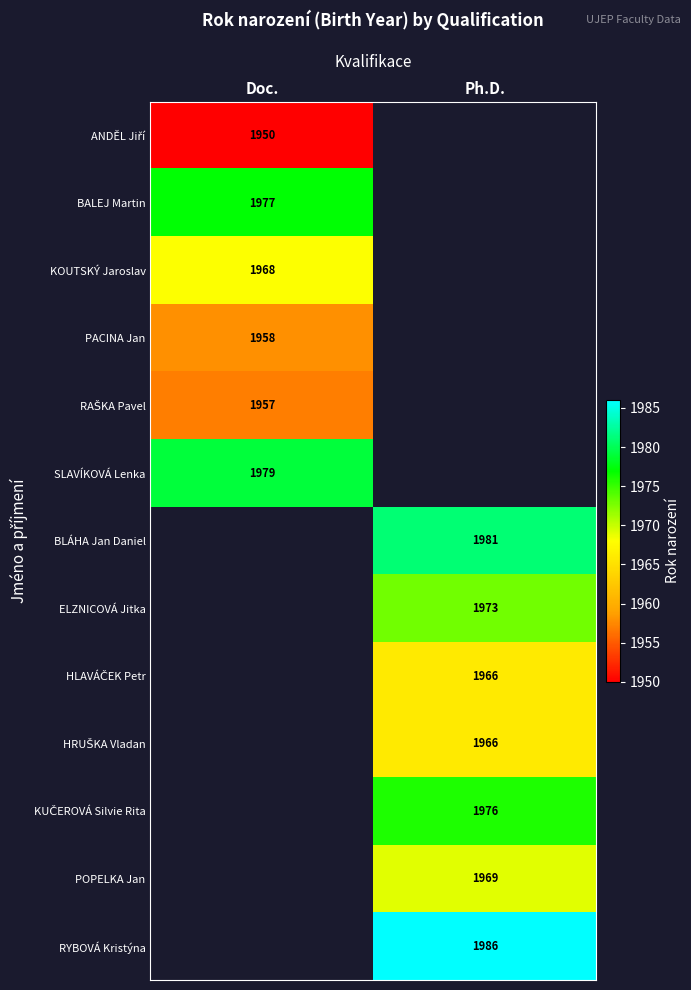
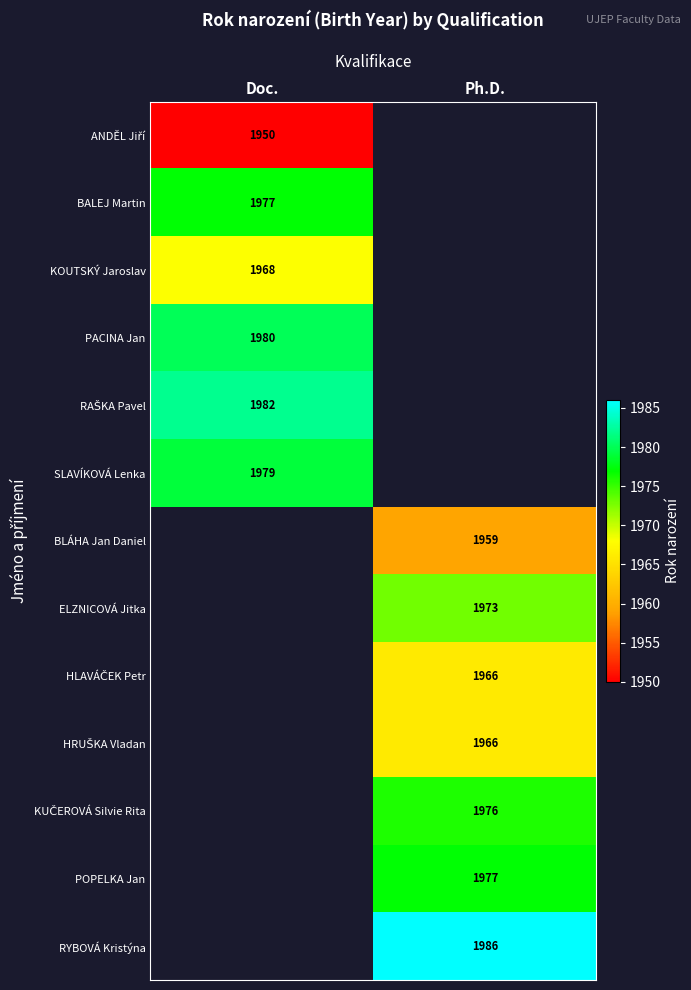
PACINA Jan, Doc.: 1958 -> 1980
RAŠKA Pavel, Doc.: 1957 -> 1982
BLÁHA Jan Daniel, Ph.D.: 1981 -> 1959
POPELKA Jan, Ph.D.: 1969 -> 1977
